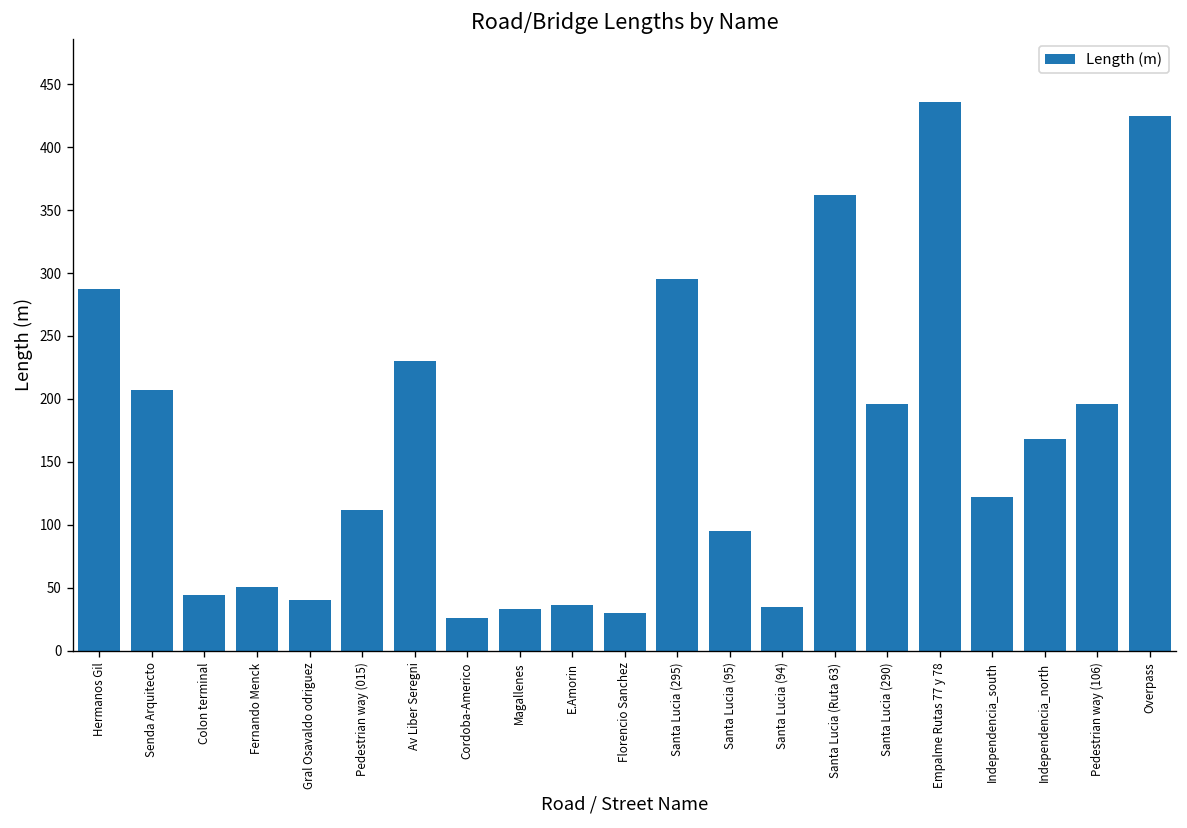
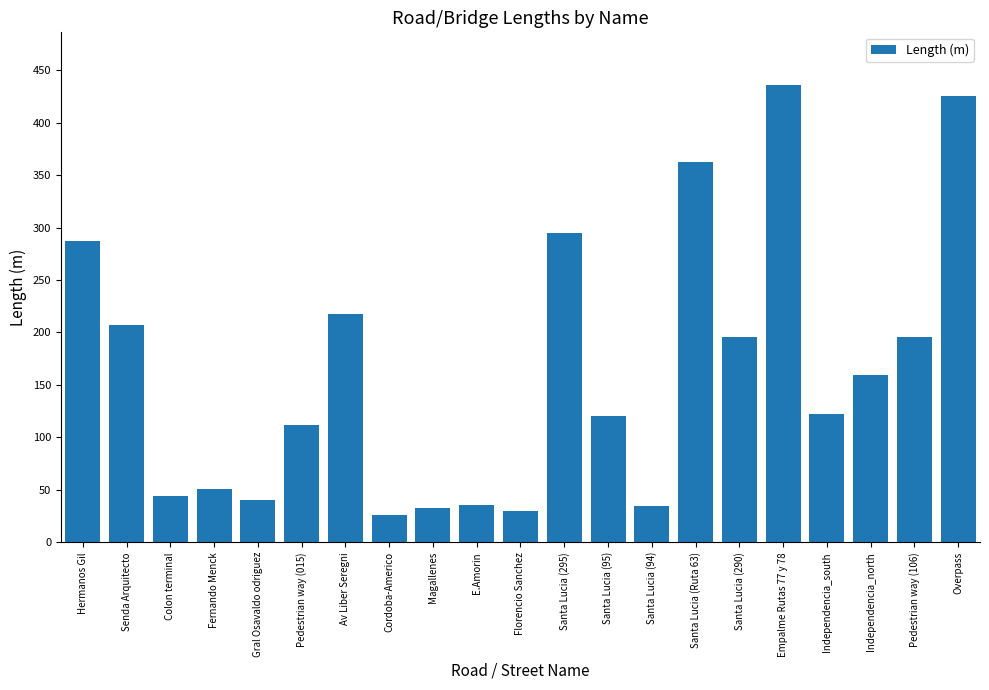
Av Liber Seregni: 230 -> 218
Santa Lucia (95): 95 -> 120
Independencia_north: 168 -> 159
